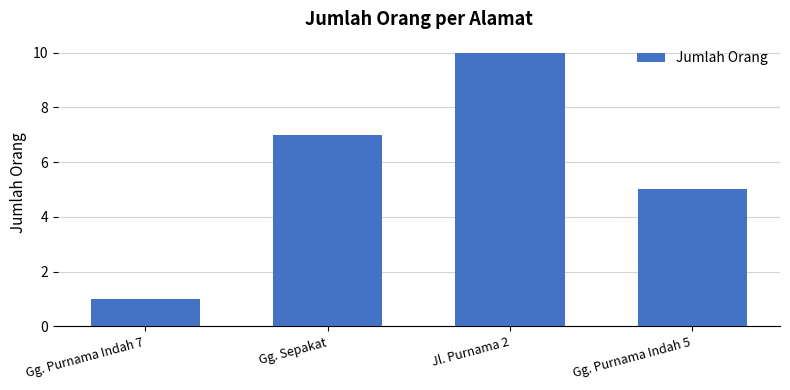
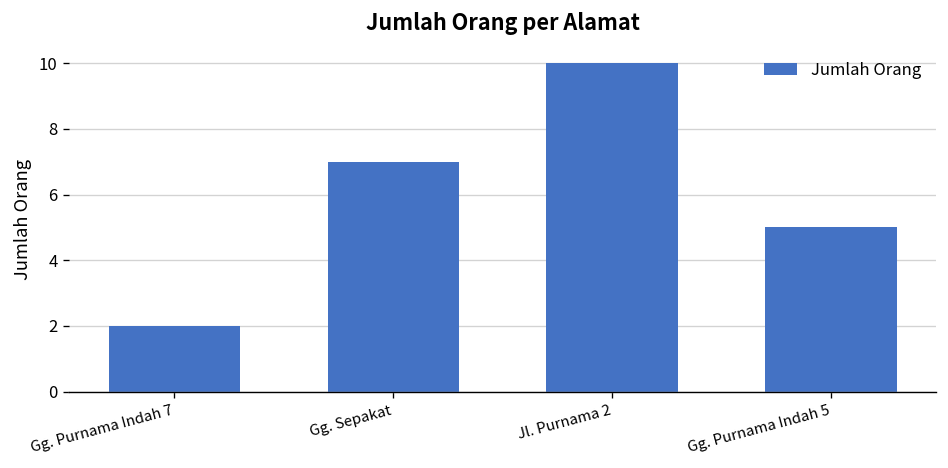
Gg. Purnama Indah 7: 1 -> 2
